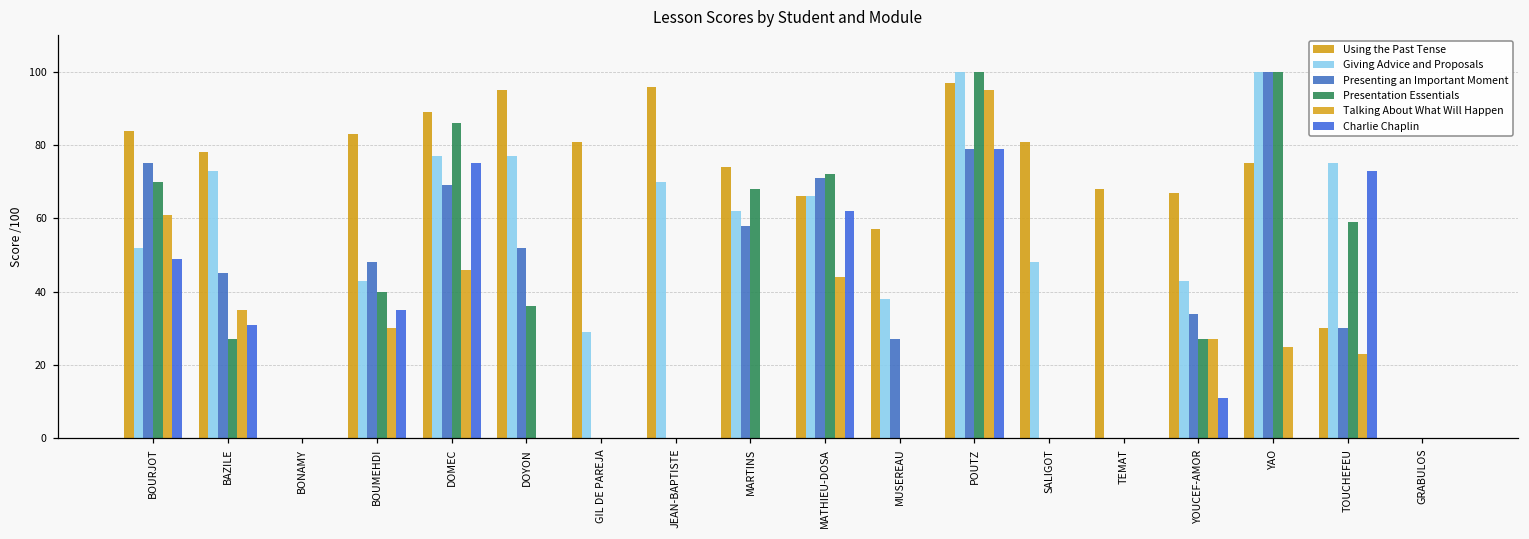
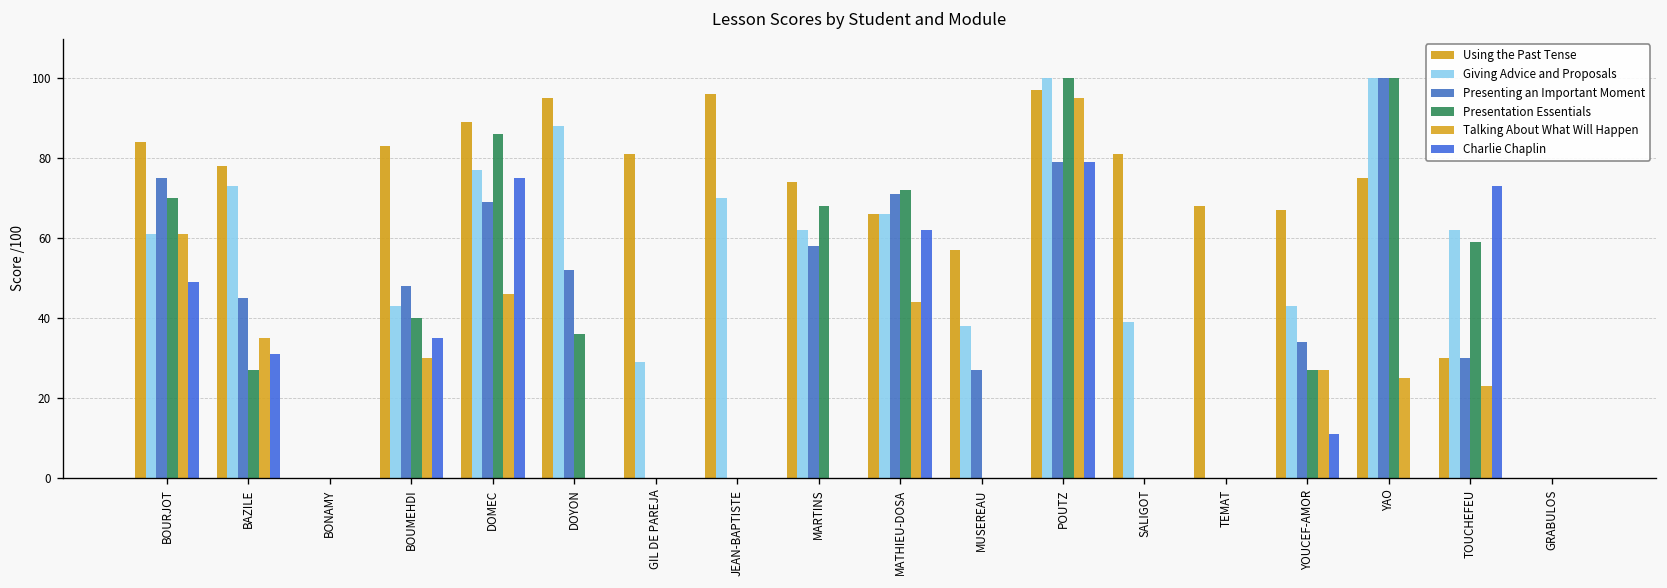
Giving Advice and Proposals, BOURJOT: 52 -> 61
Giving Advice and Proposals, DOYON: 77 -> 88
Giving Advice and Proposals, SALIGOT: 48 -> 39
Giving Advice and Proposals, TOUCHEFEU: 75 -> 62
